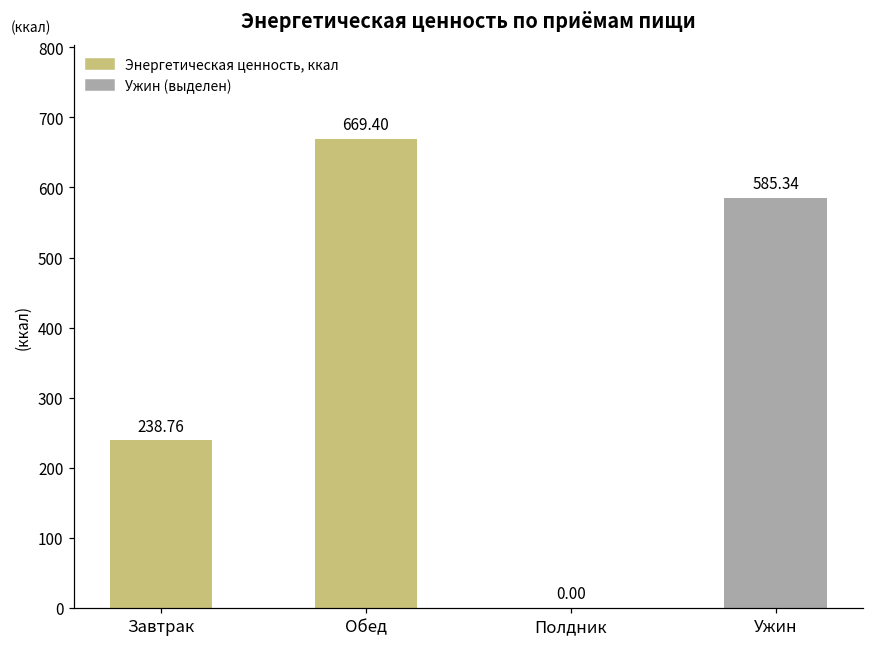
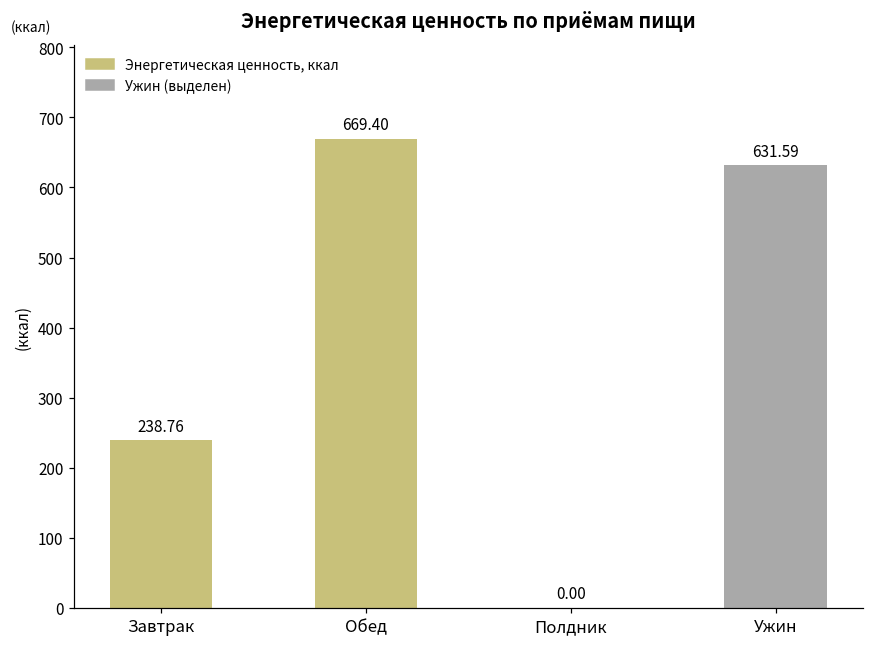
Ужин: 585.34 -> 631.59
